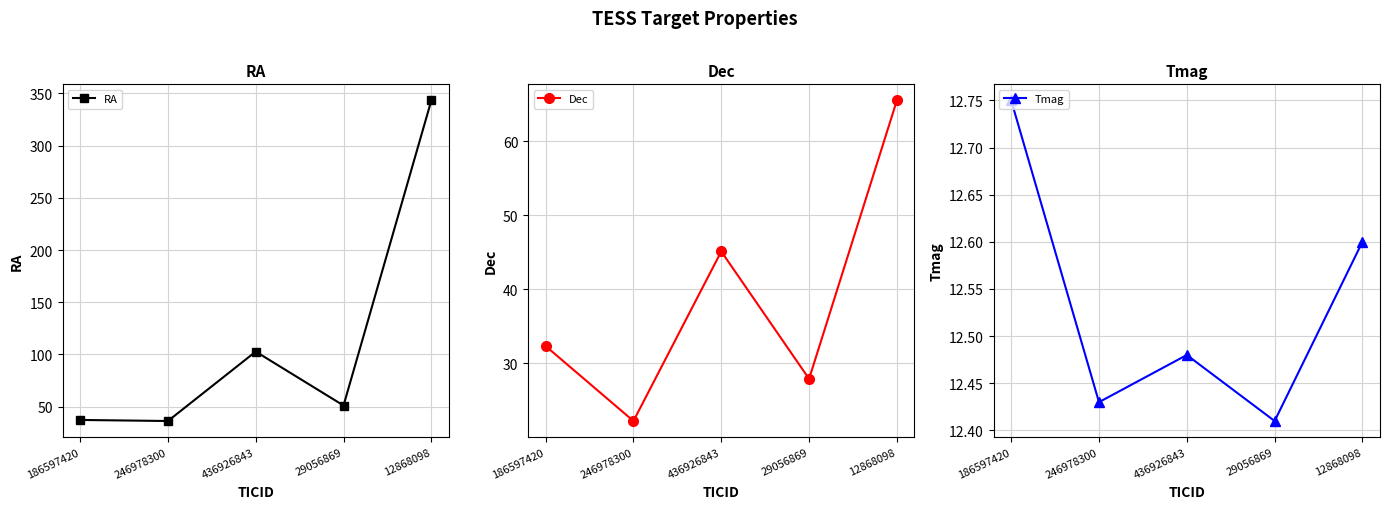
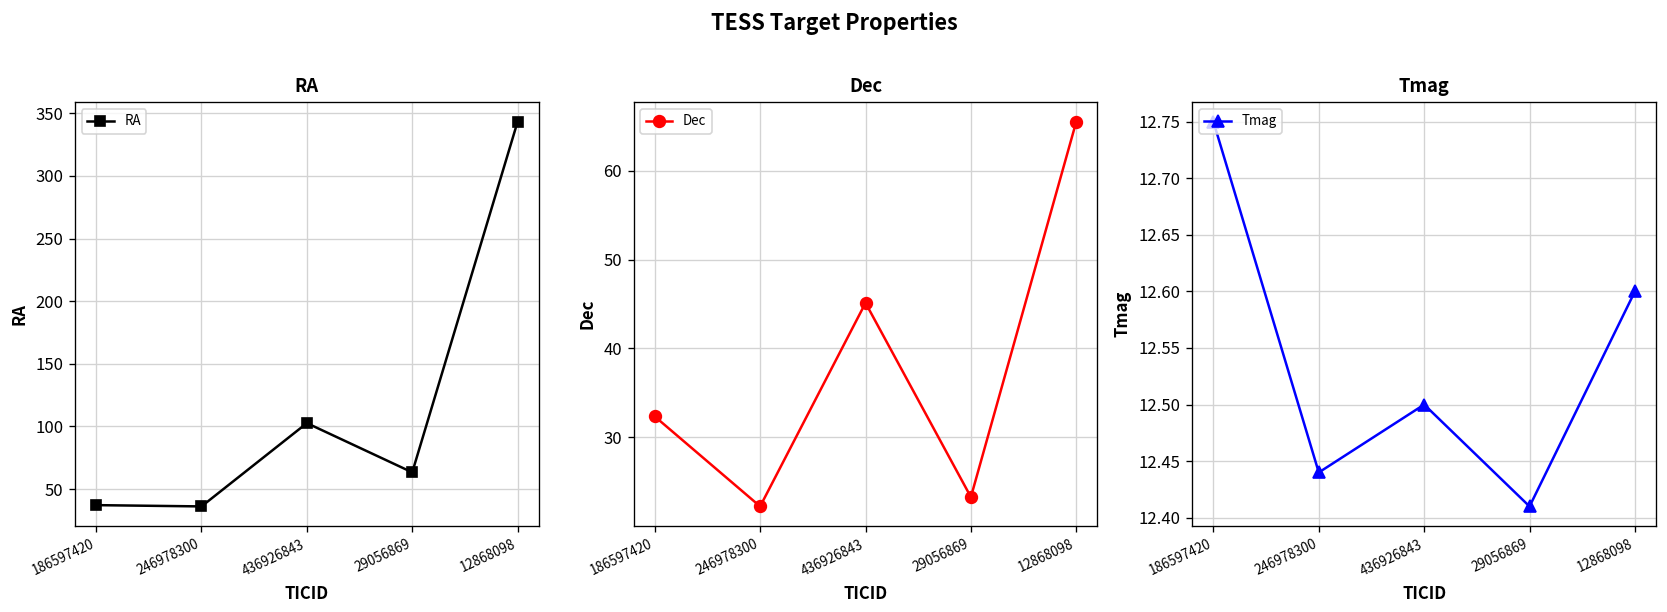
RA, 29056869: 51 -> 63
Dec, 29056869: 28 -> 23
Tmag, 246978300: 12.43 -> 12.44
Tmag, 436926843: 12.48 -> 12.50
